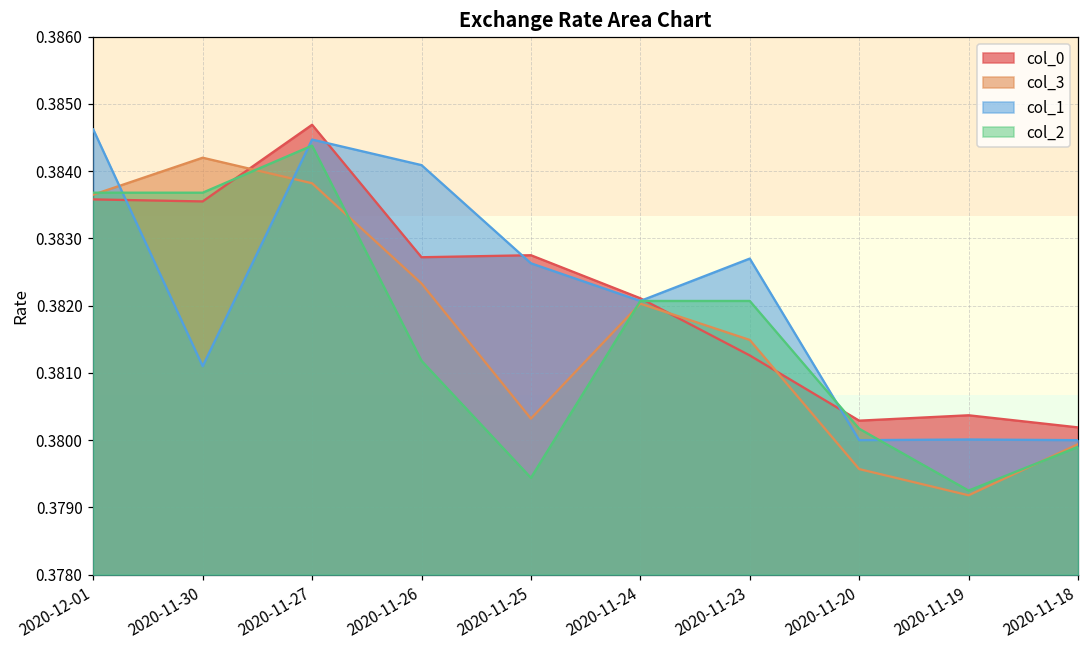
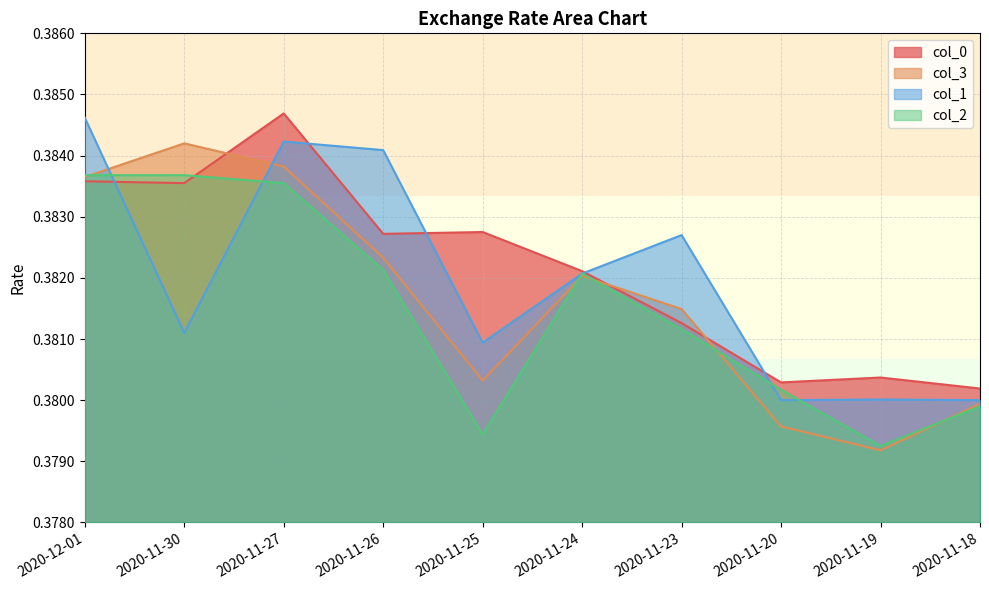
col_1, 2020-11-27: 0.3845 -> 0.3842
col_2, 2020-11-27: 0.3844 -> 0.3836
col_2, 2020-11-26: 0.3812 -> 0.3821
col_1, 2020-11-25: 0.3826 -> 0.3809
col_2, 2020-11-23: 0.3821 -> 0.3812
